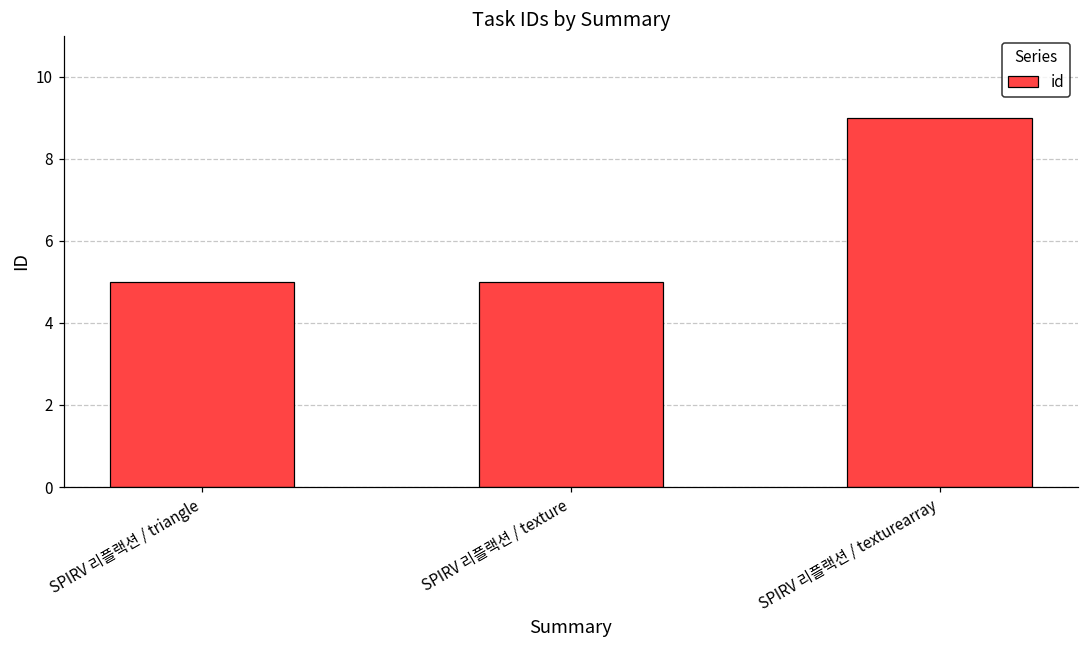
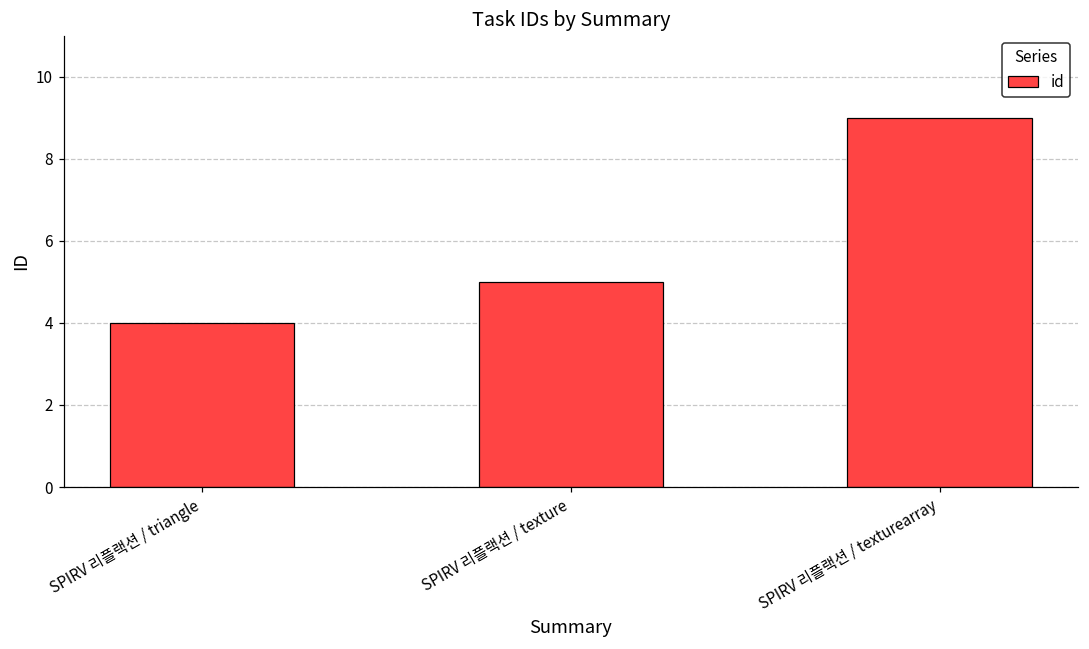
SPIRV 리플랙션 / triangle: 5 -> 4
